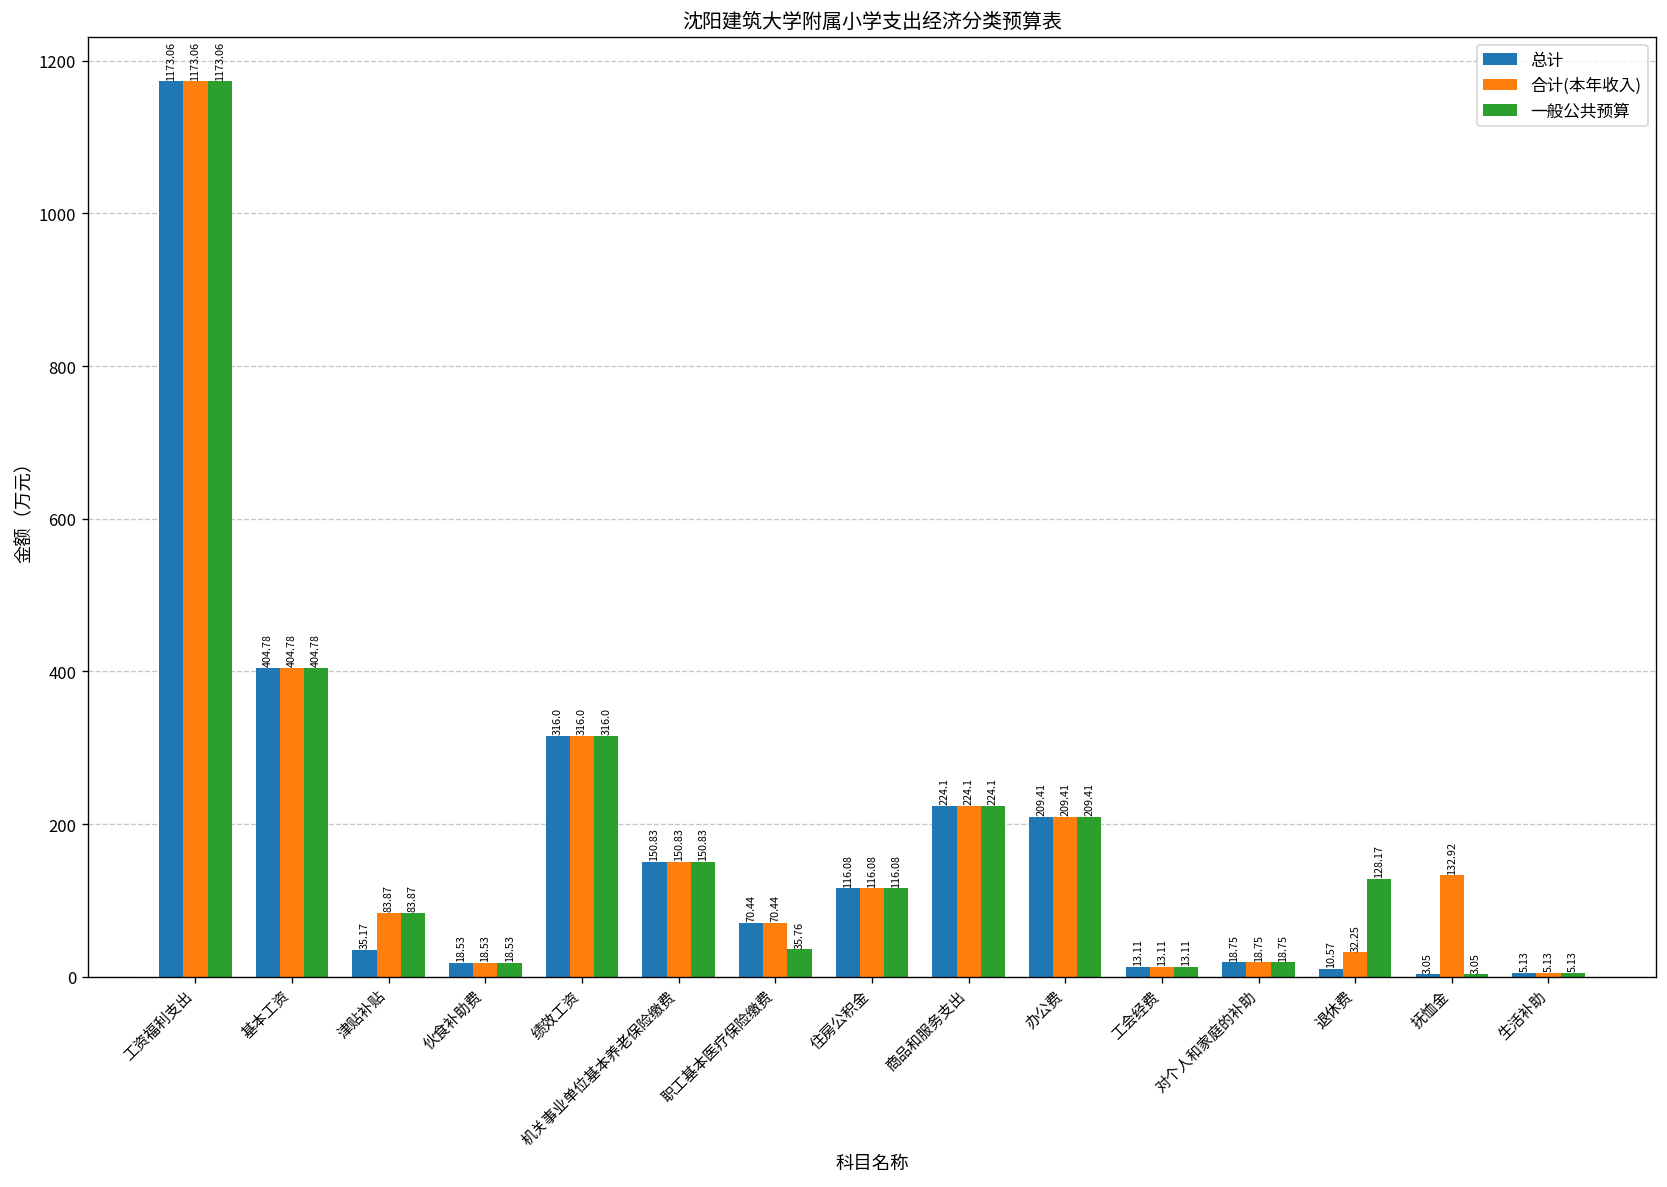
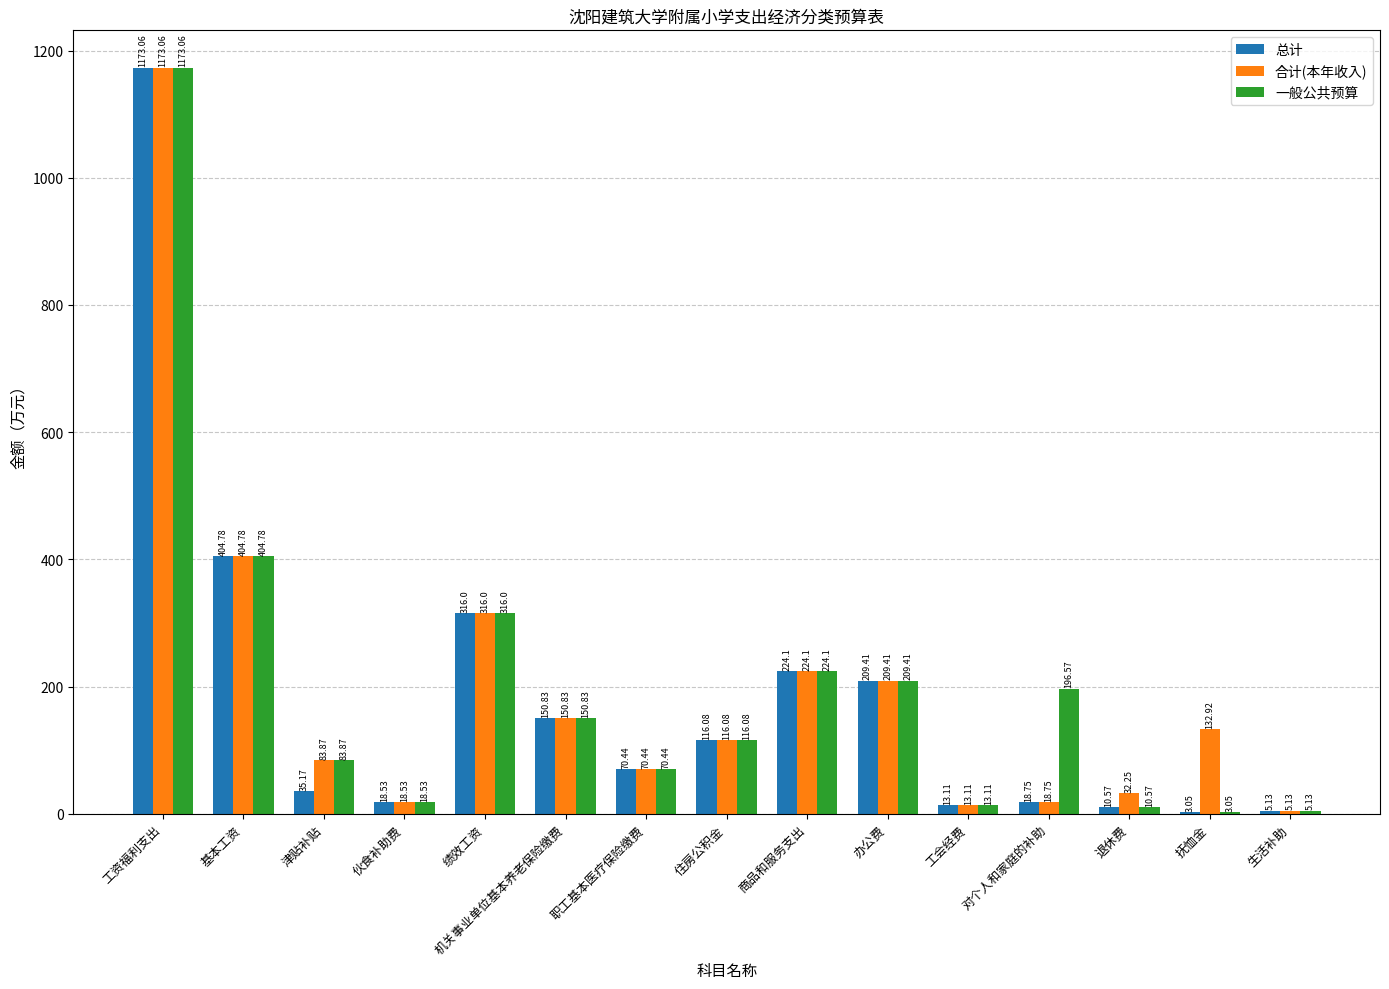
一般公共预算, 职工基本医疗保险缴费: 35.76 -> 70.44
一般公共预算, 对个人和家庭的补助: 18.75 -> 196.57
一般公共预算, 退休费: 128.17 -> 10.57
